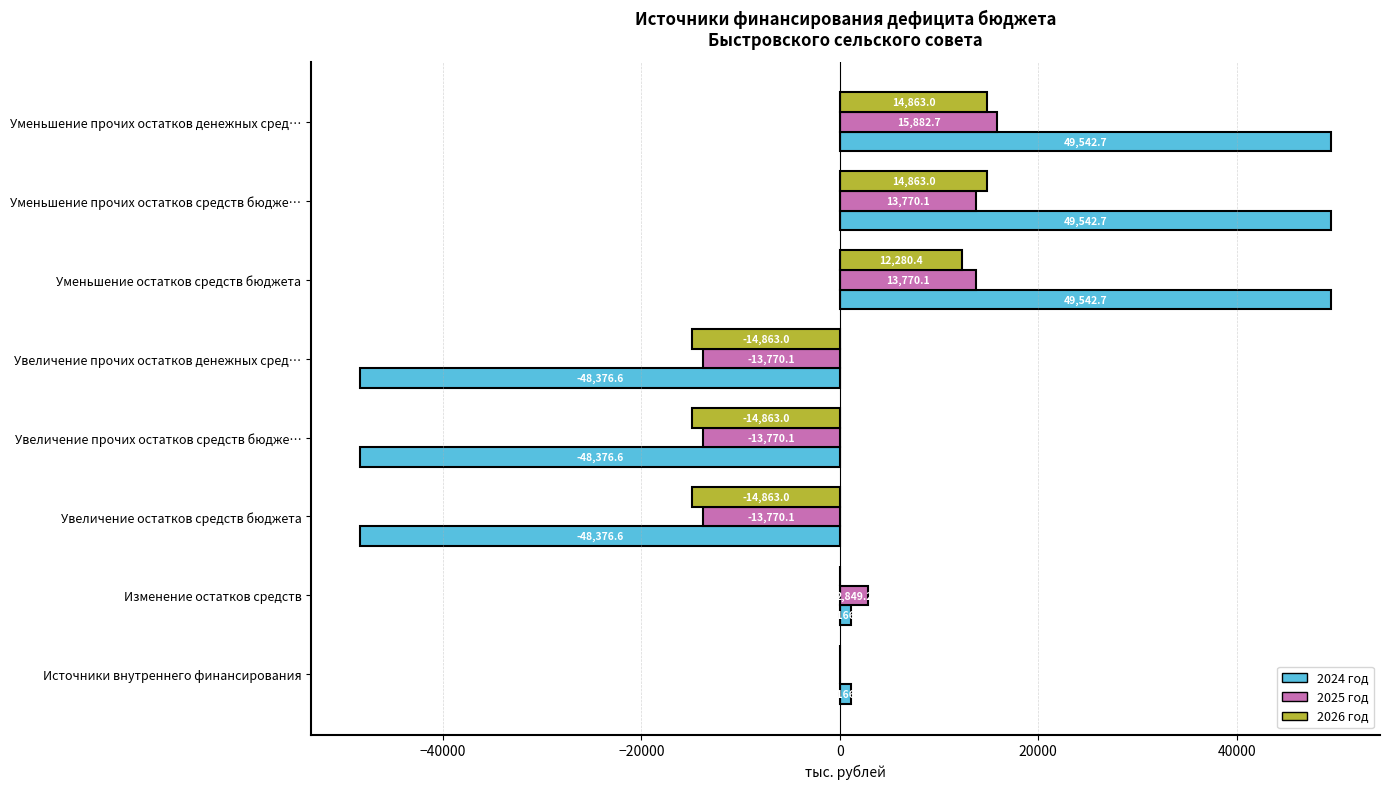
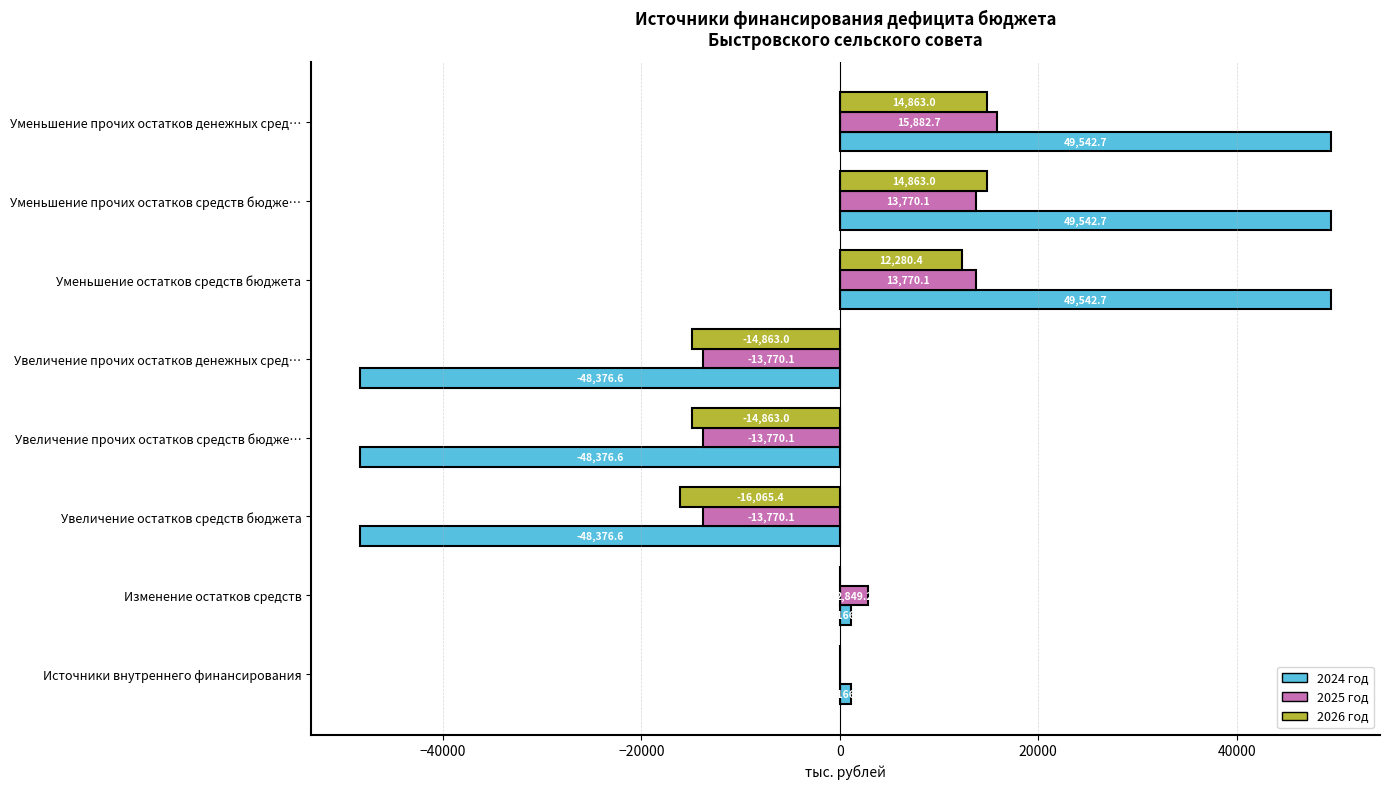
2026 год, Увеличение остатков средств бюджета: -14,863.0 -> -16,065.4
